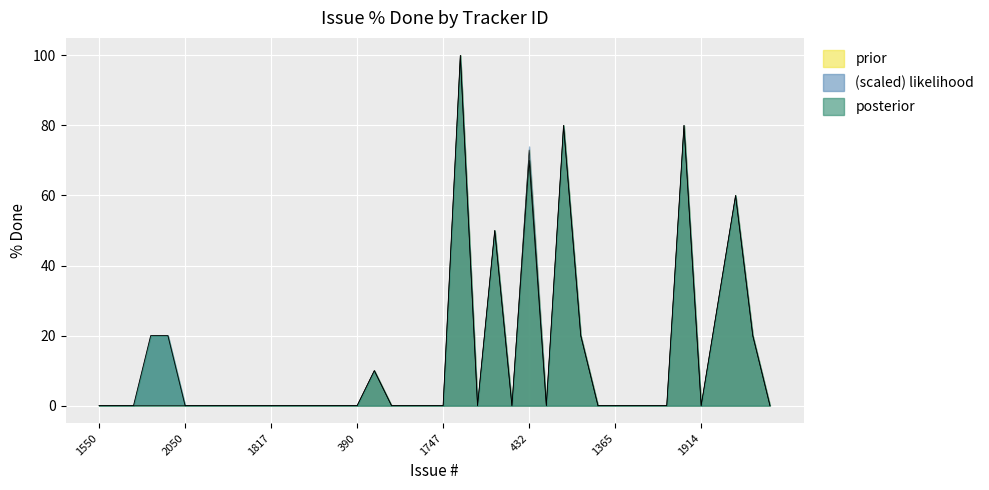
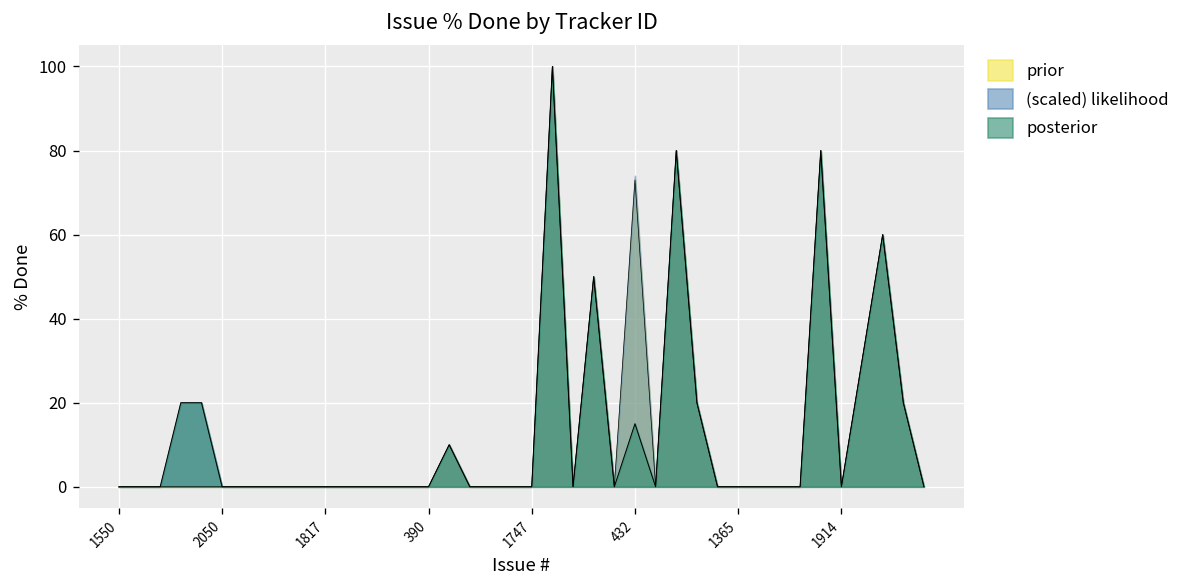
posterior, 432: 70 -> 15
